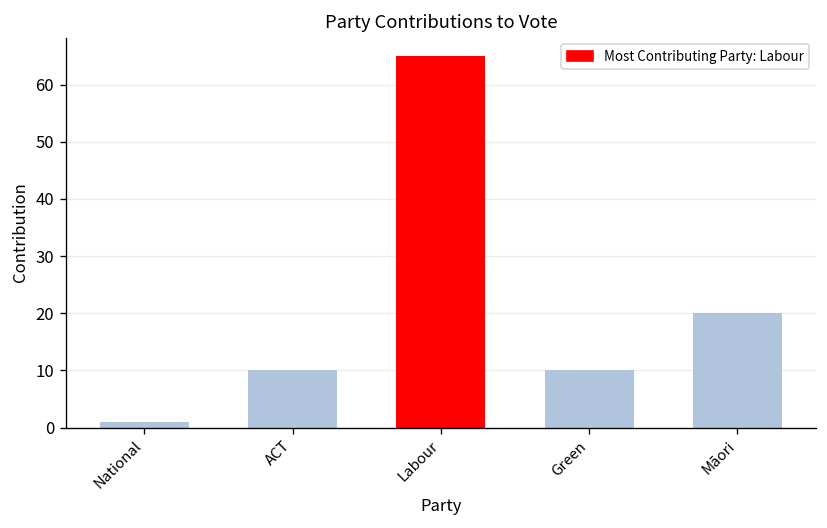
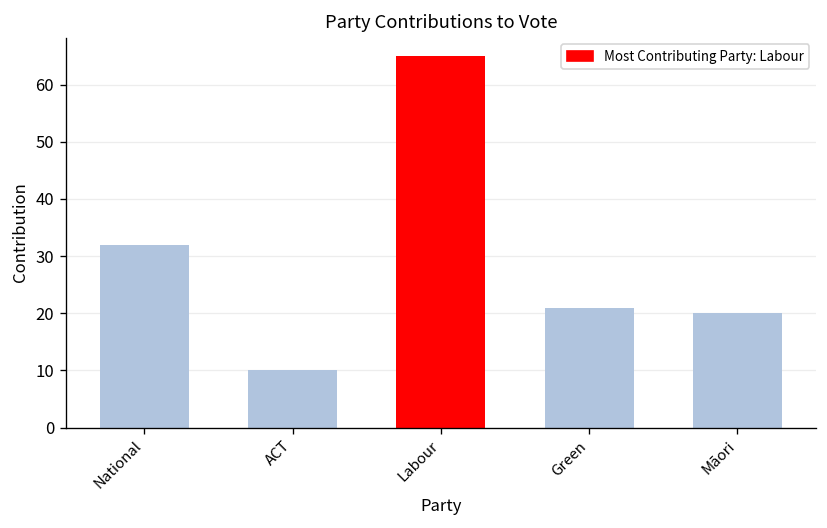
National: 1 -> 32
Green: 10 -> 21
